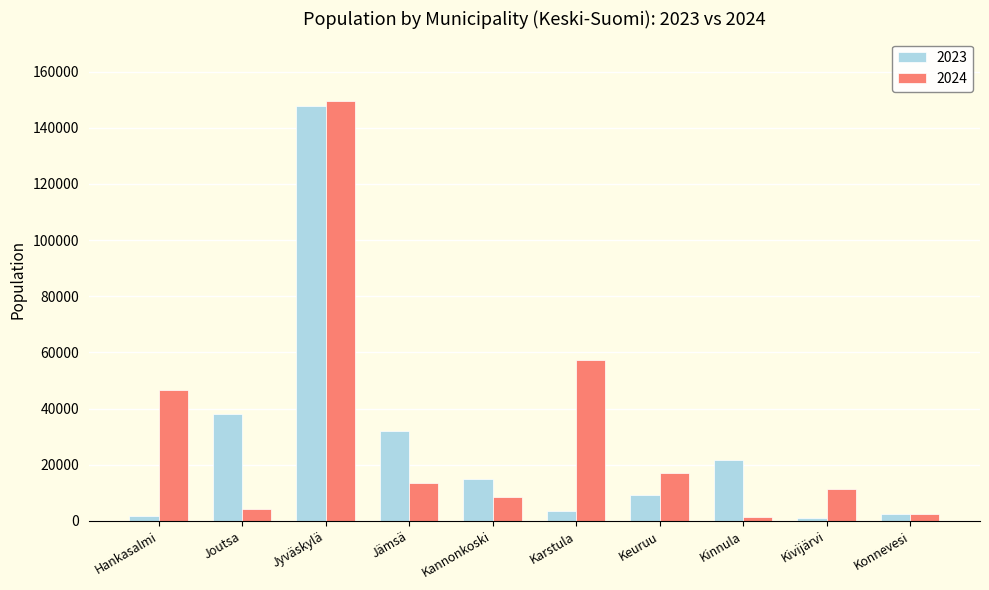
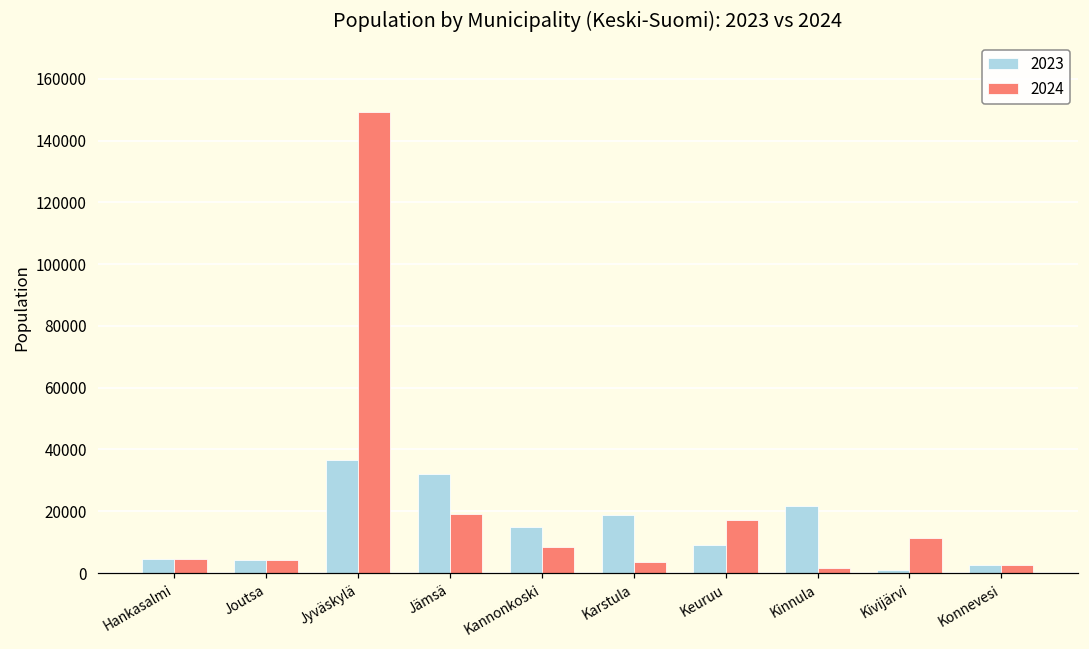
2023, Hankasalmi: 2000 -> 5000
2024, Hankasalmi: 47000 -> 5000
2023, Joutsa: 38000 -> 4000
2023, Jyväskylä: 148000 -> 37000
2024, Jämsä: 13000 -> 19000
2023, Karstula: 4000 -> 19000
2024, Karstula: 57000 -> 4000
